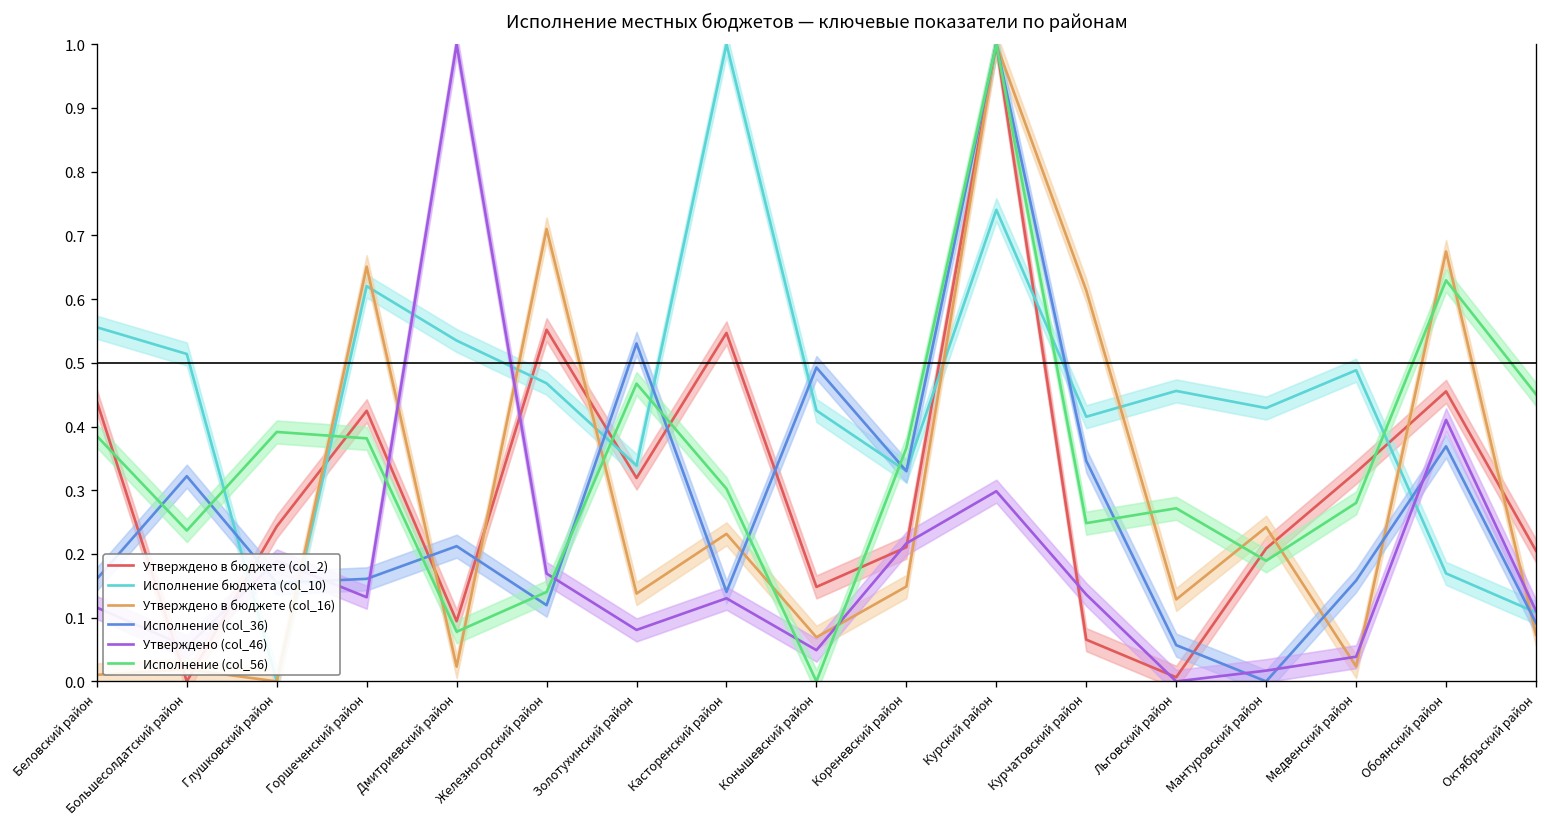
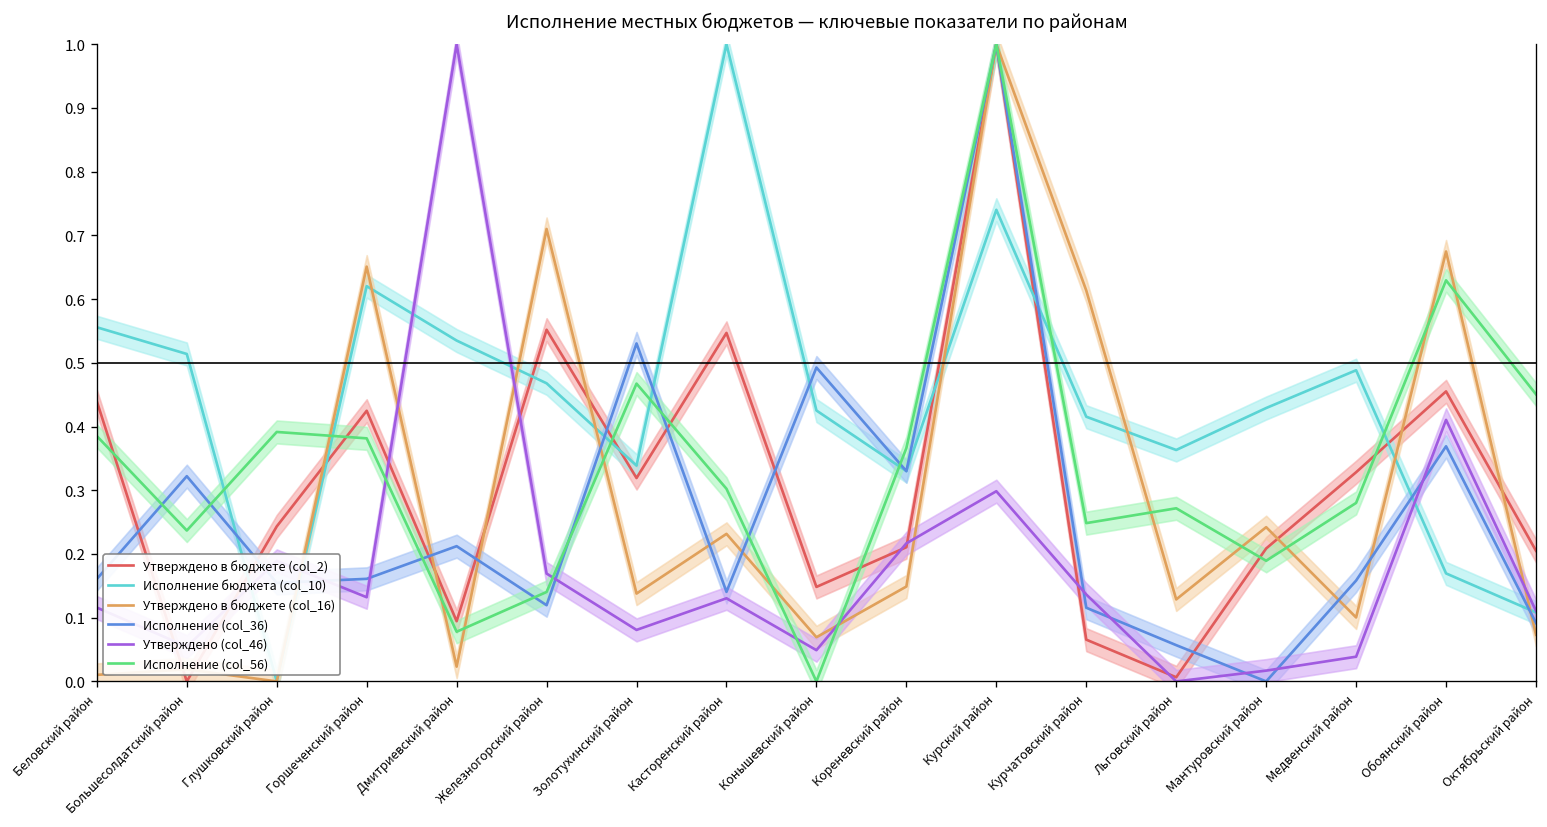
Исполнение (col_36), Курчатовский район: 0.35 -> 0.12
Исполнение бюджета (col_10), Льговский район: 0.46 -> 0.36
Утверждено в бюджете (col_16), Медвенский район: 0.02 -> 0.10
